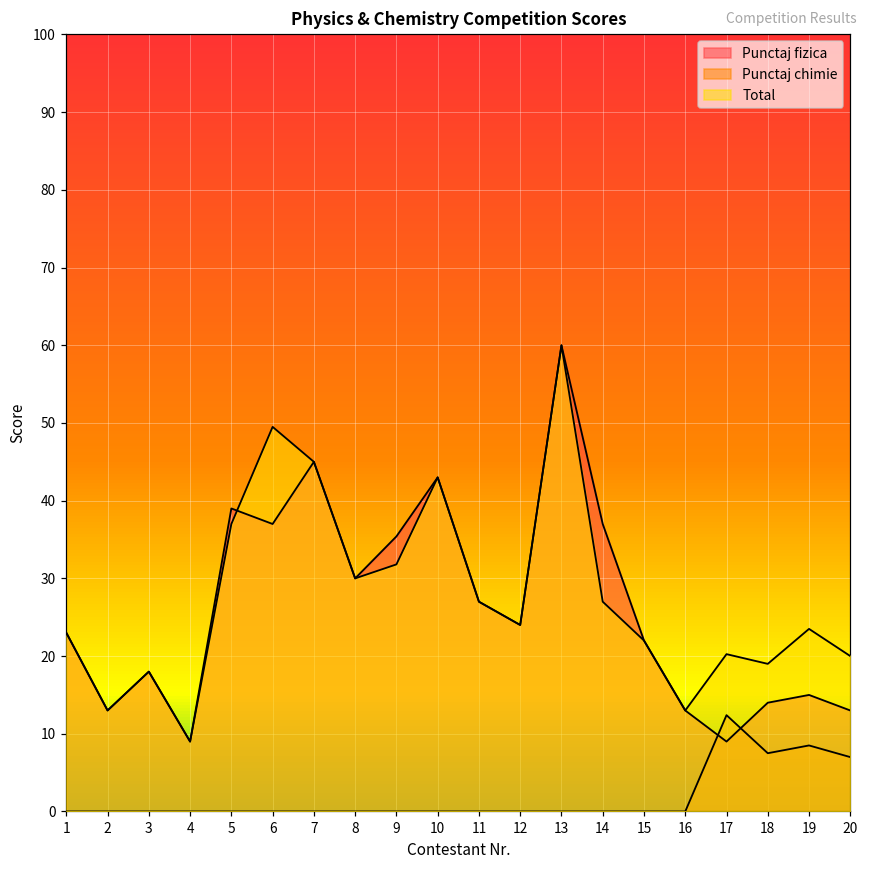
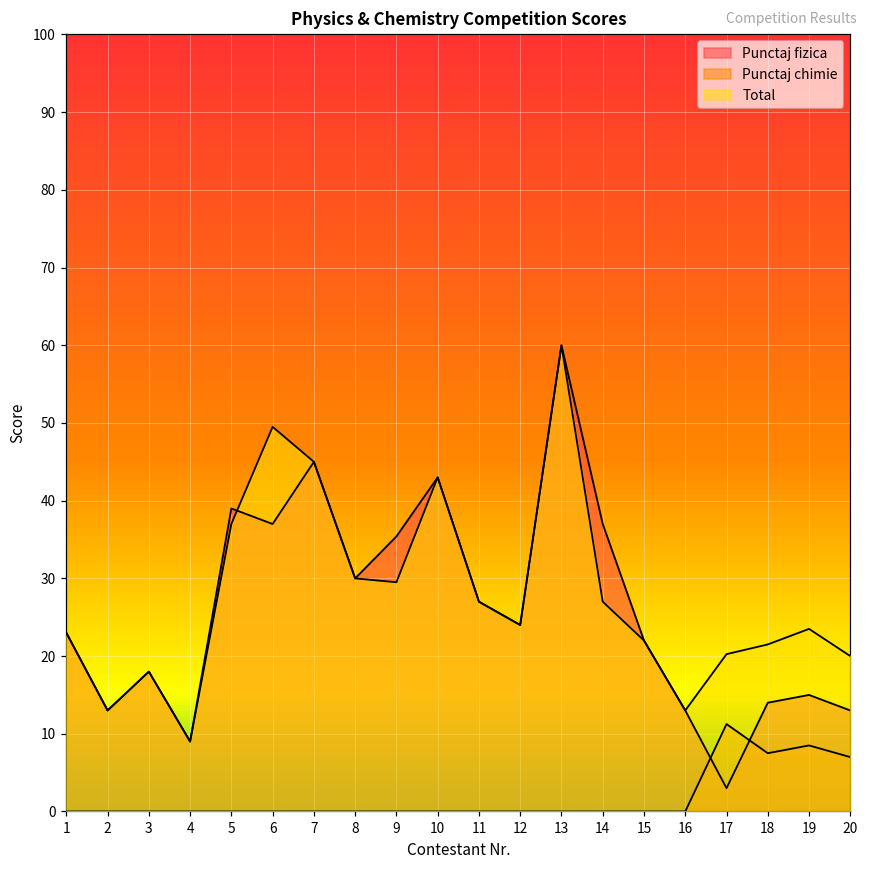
Total, 9: 32 -> 30
Punctaj fizica, 17: 9 -> 3
Punctaj chimie, 17: 12 -> 11
Total, 18: 19 -> 22
